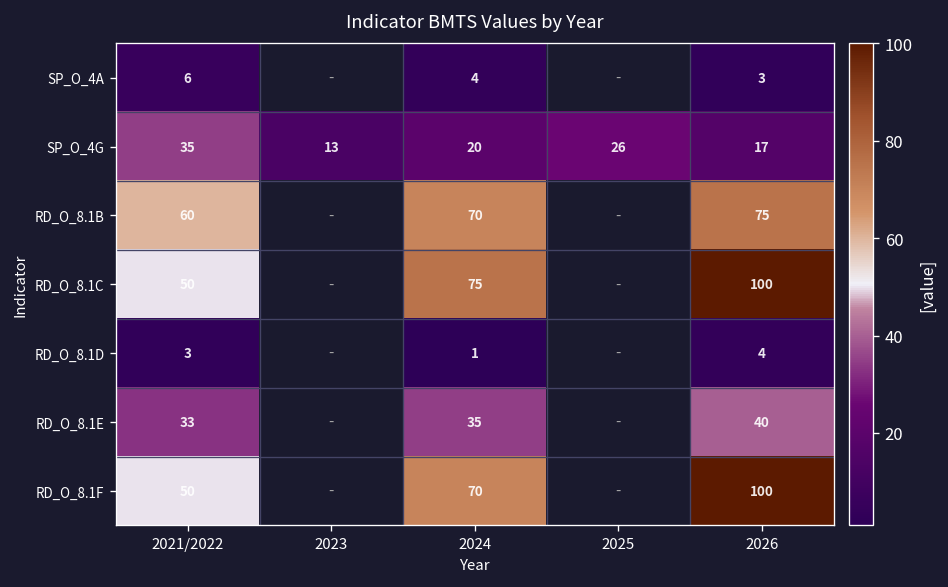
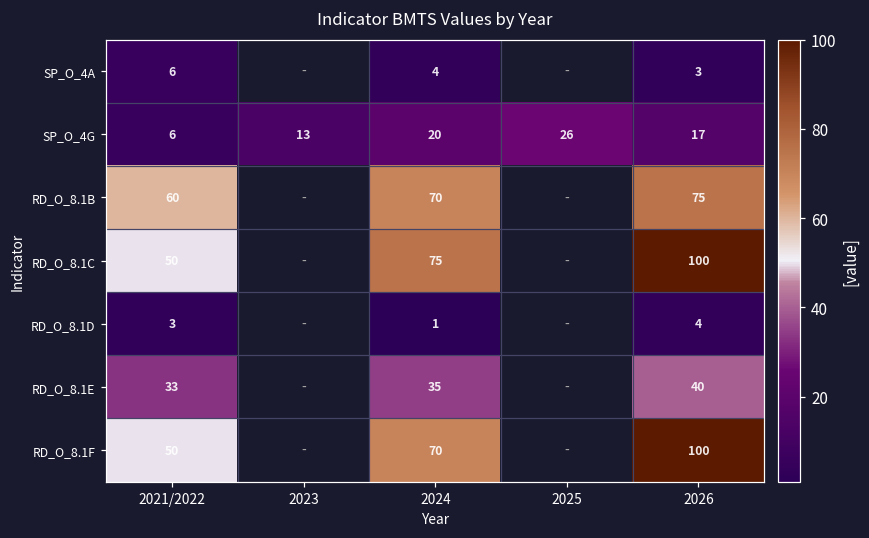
SP_O_4G, 2021/2022: 35 -> 6
